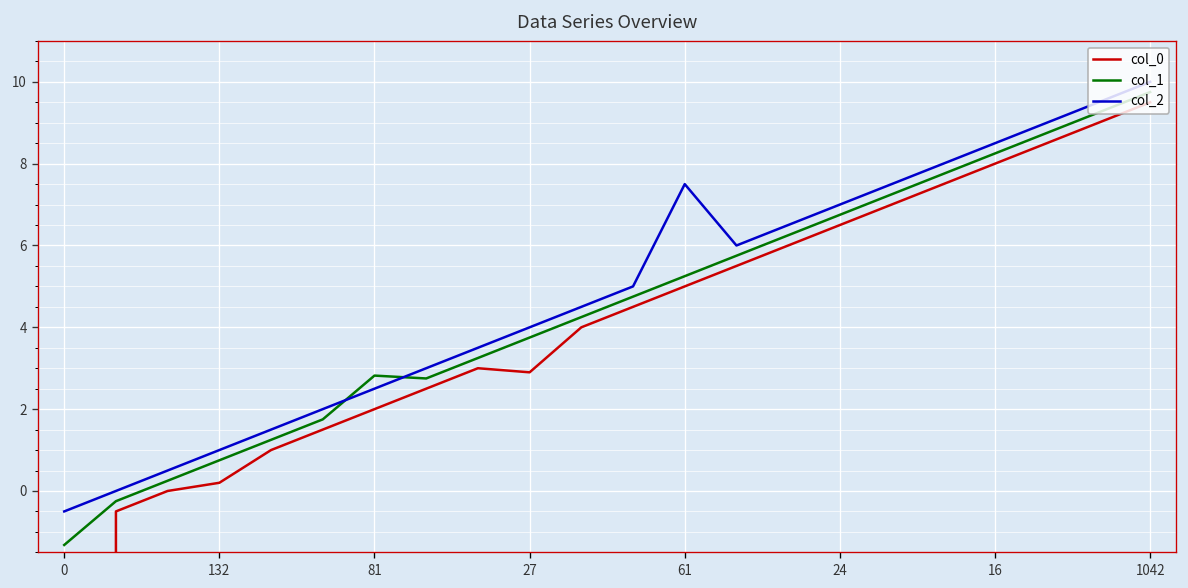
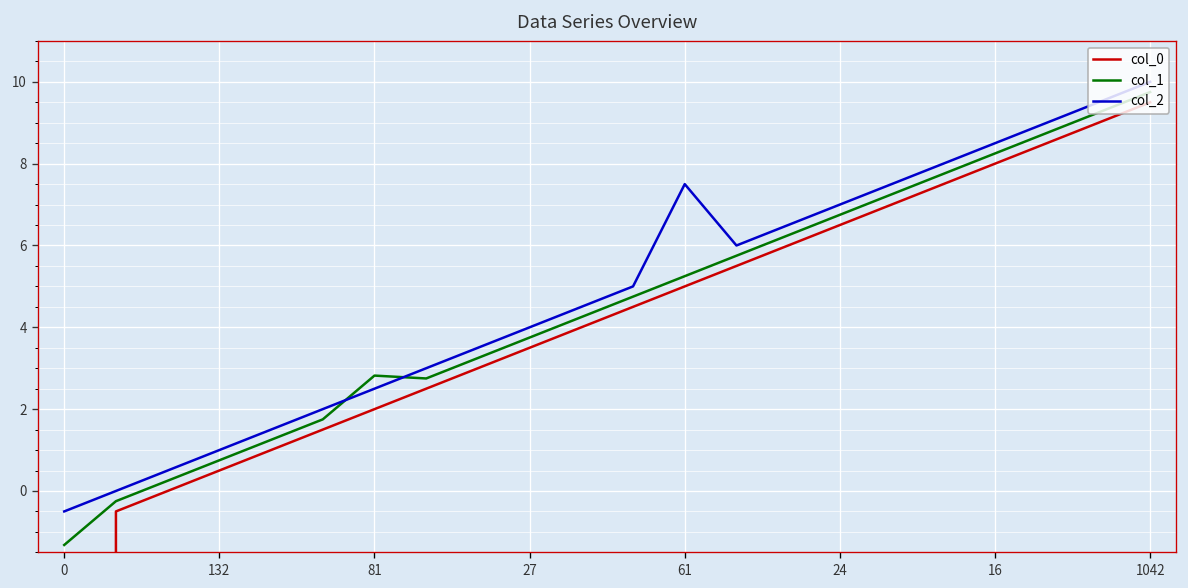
col_0, 132: 0.2 -> 0.5
col_0, 27: 2.9 -> 3.5
